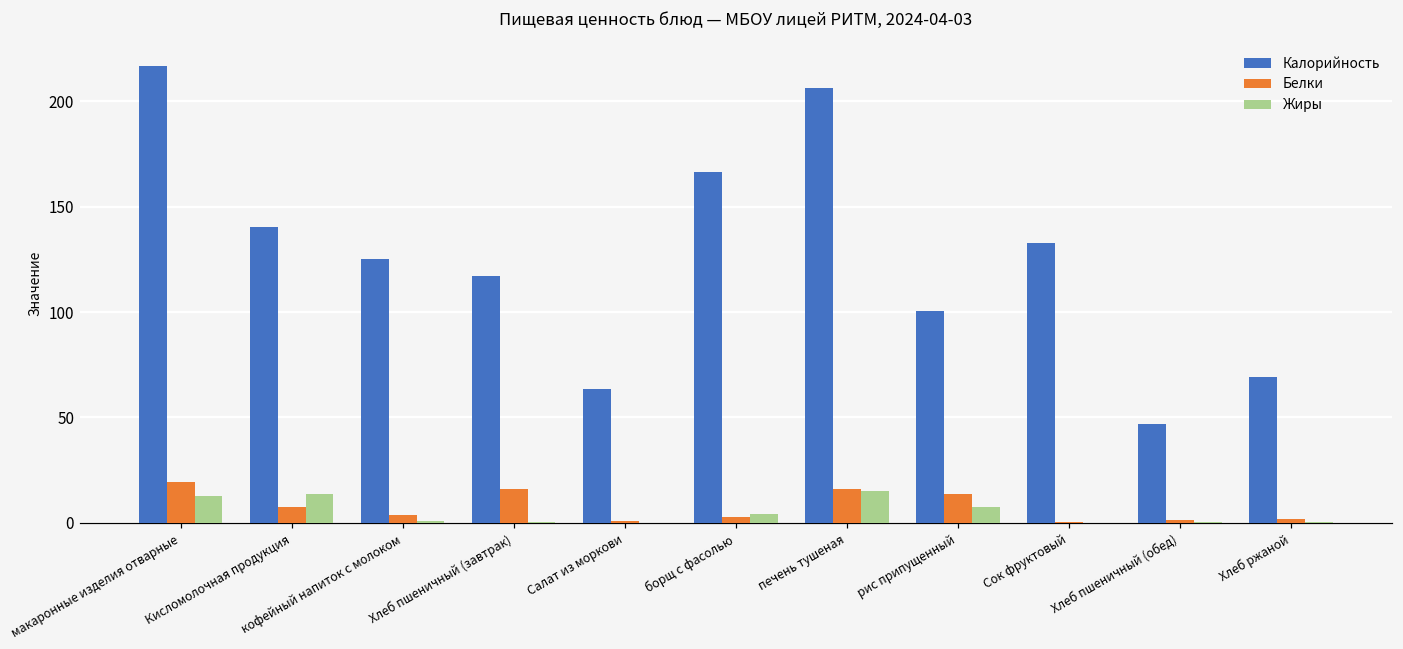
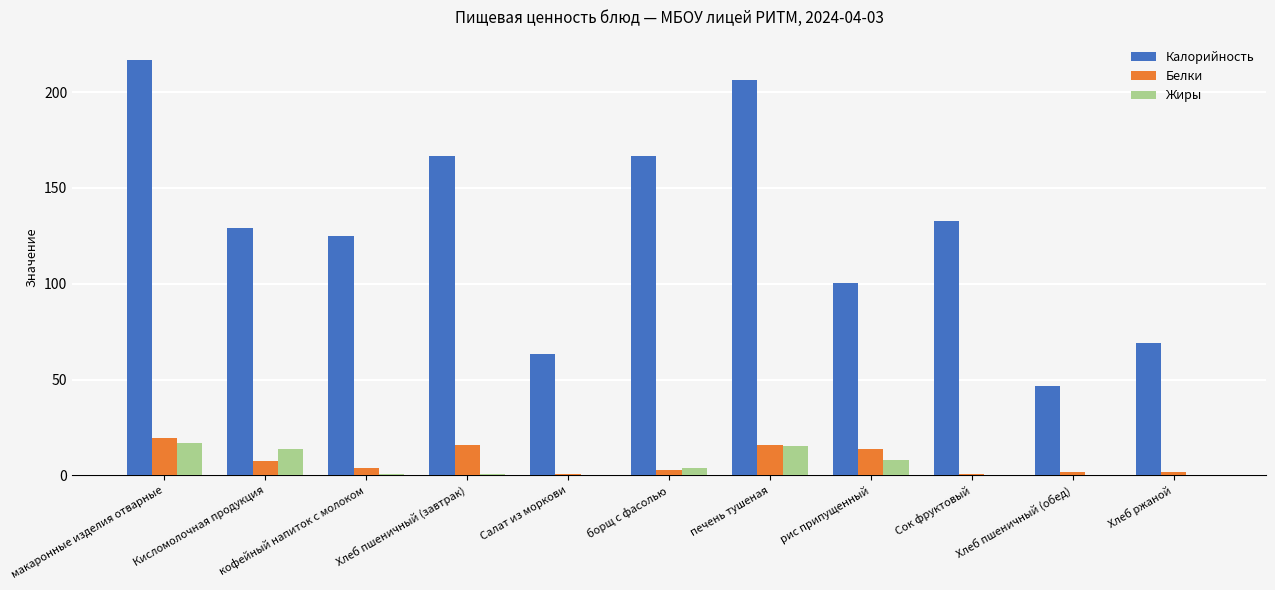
Жиры, макаронные изделия отварные: 13 -> 17
Калорийность, Кисломолочная продукция: 141 -> 129
Калорийность, Хлеб пшеничный (завтрак): 117 -> 166
